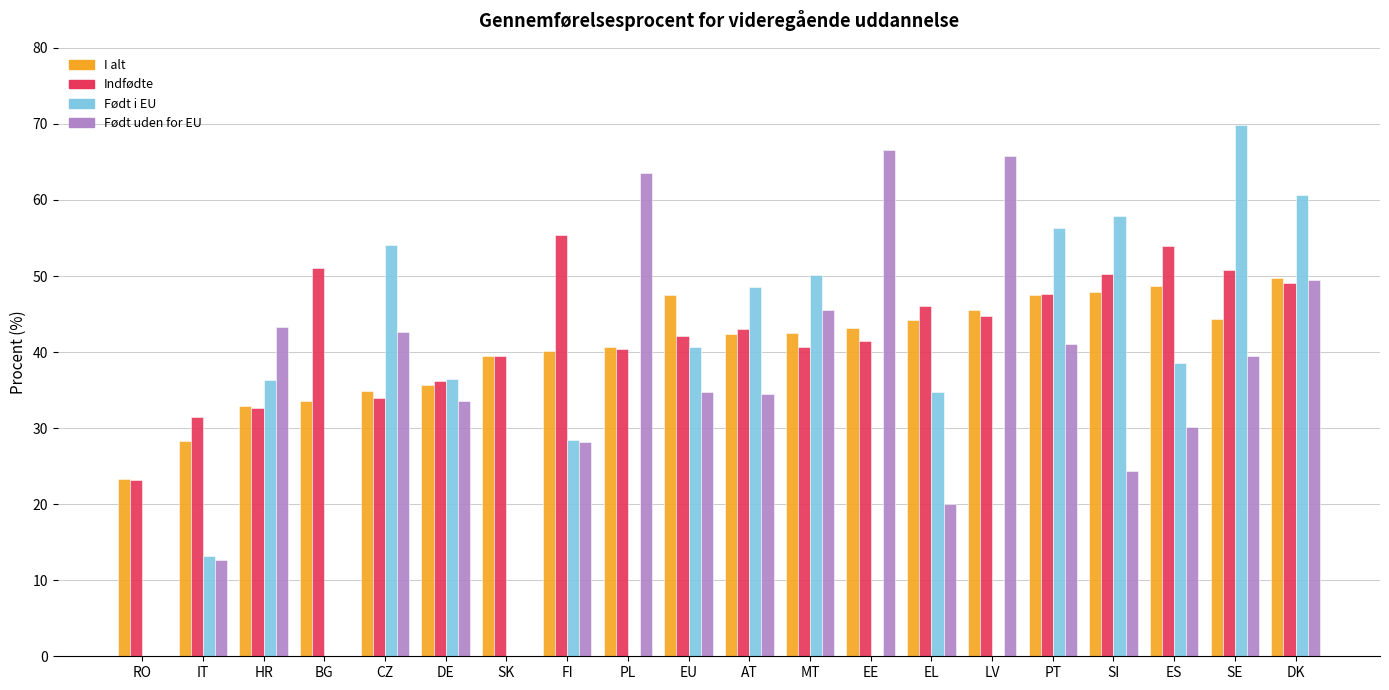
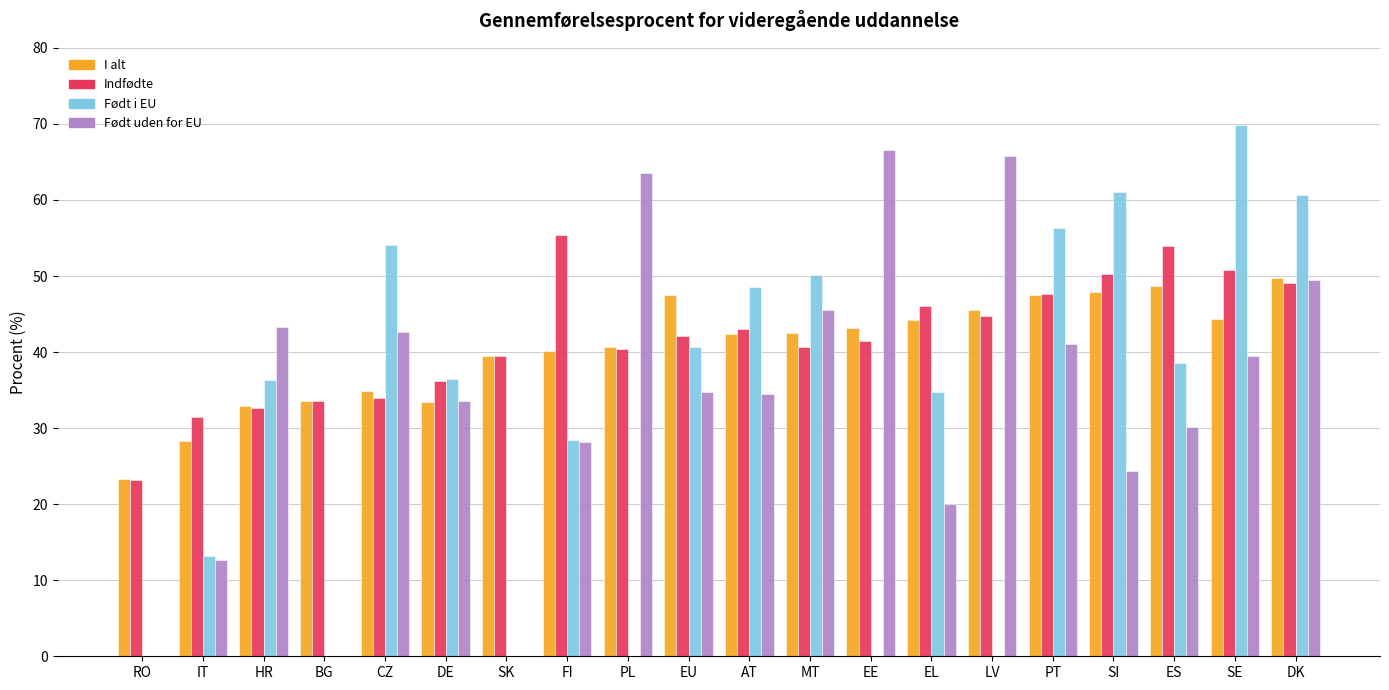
Indfødte, BG: 51 -> 34
I alt, DE: 36 -> 33
Født i EU, SI: 58 -> 61
